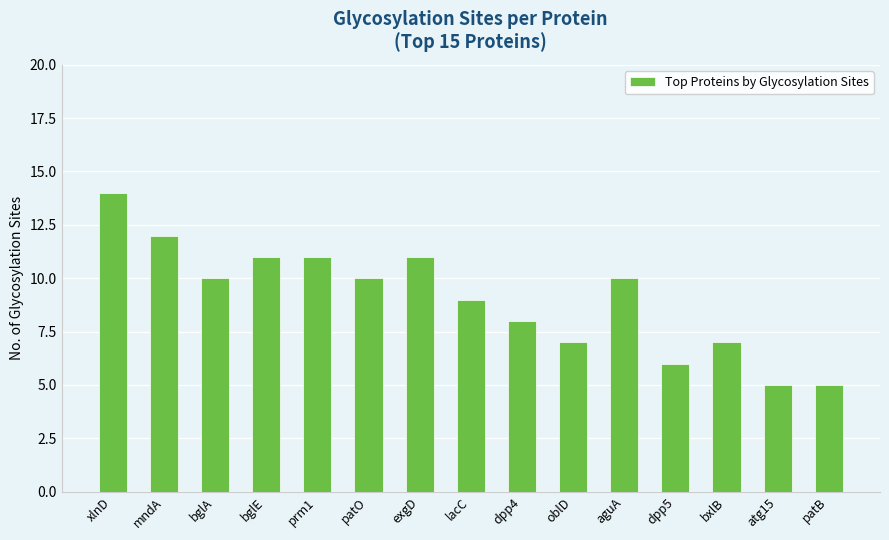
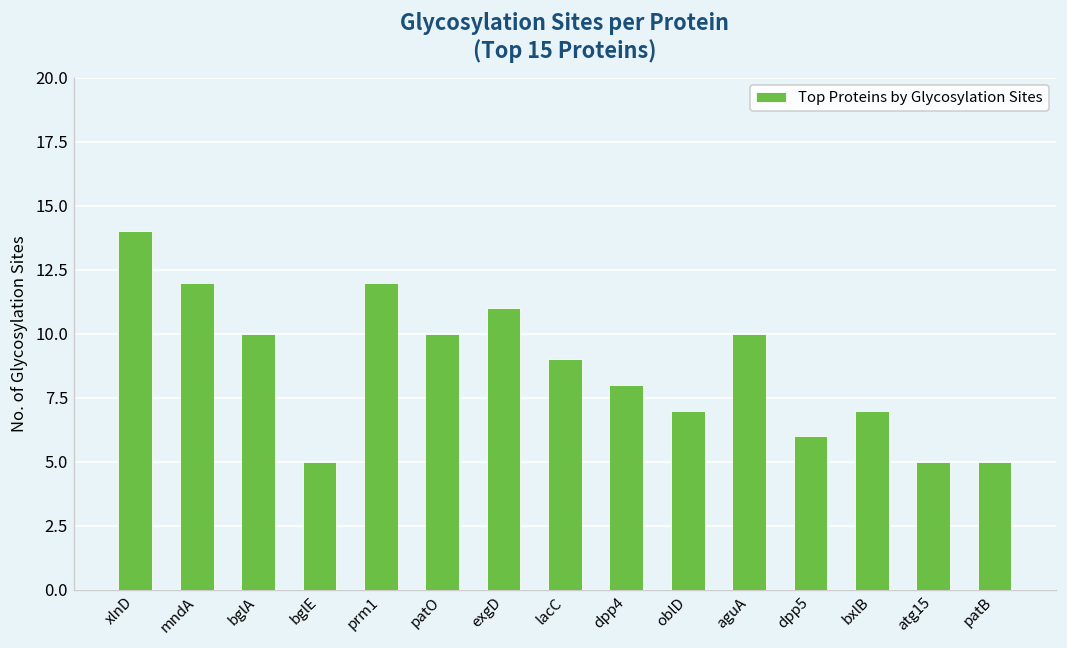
bglE: 11 -> 5
prm1: 11 -> 12
